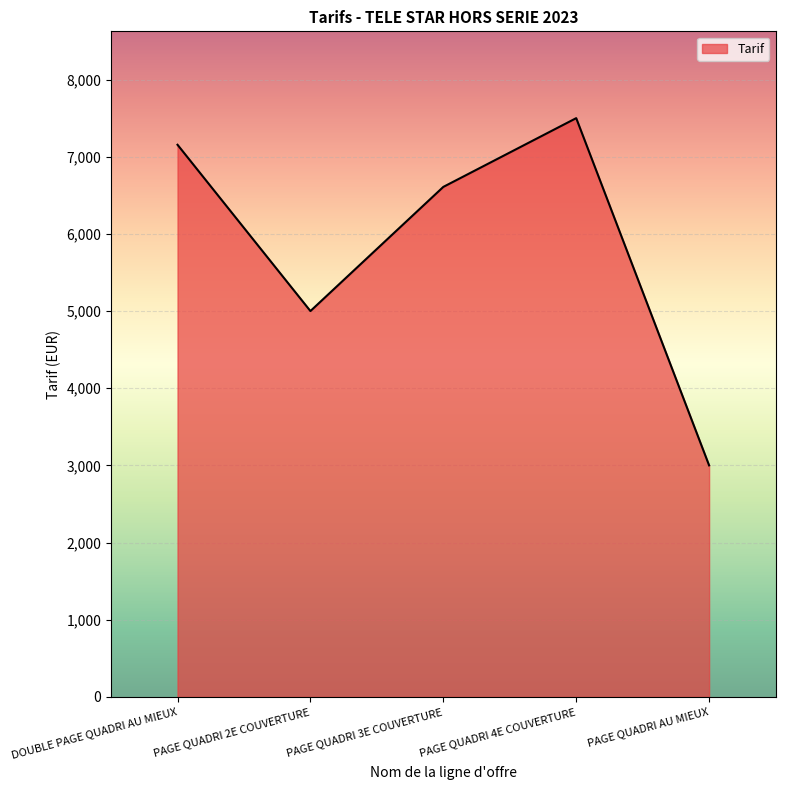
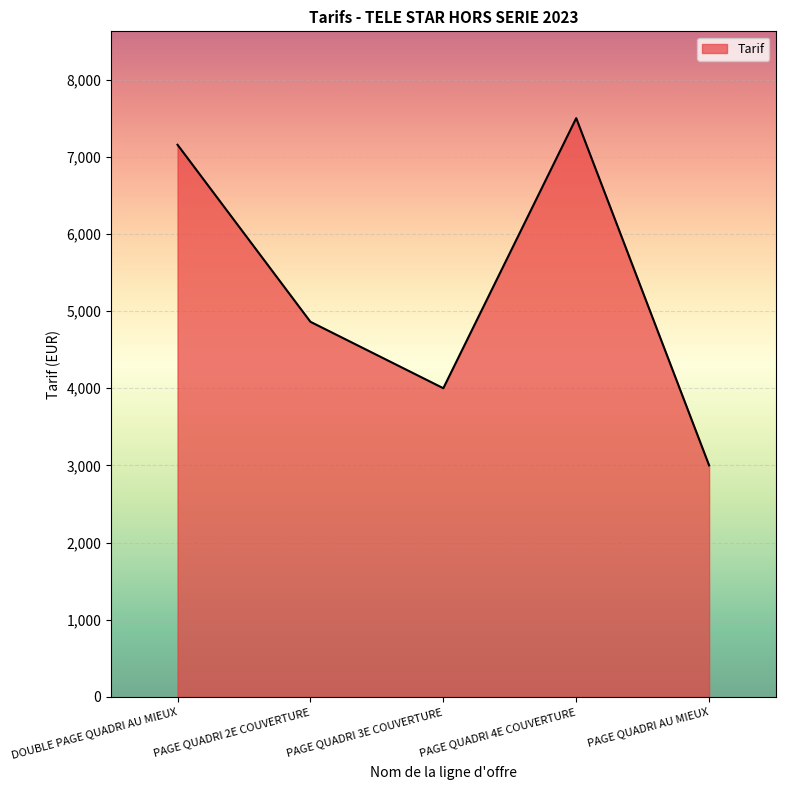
PAGE QUADRI 2E COUVERTURE: 5,000 -> 4,900
PAGE QUADRI 3E COUVERTURE: 6,600 -> 4,000
